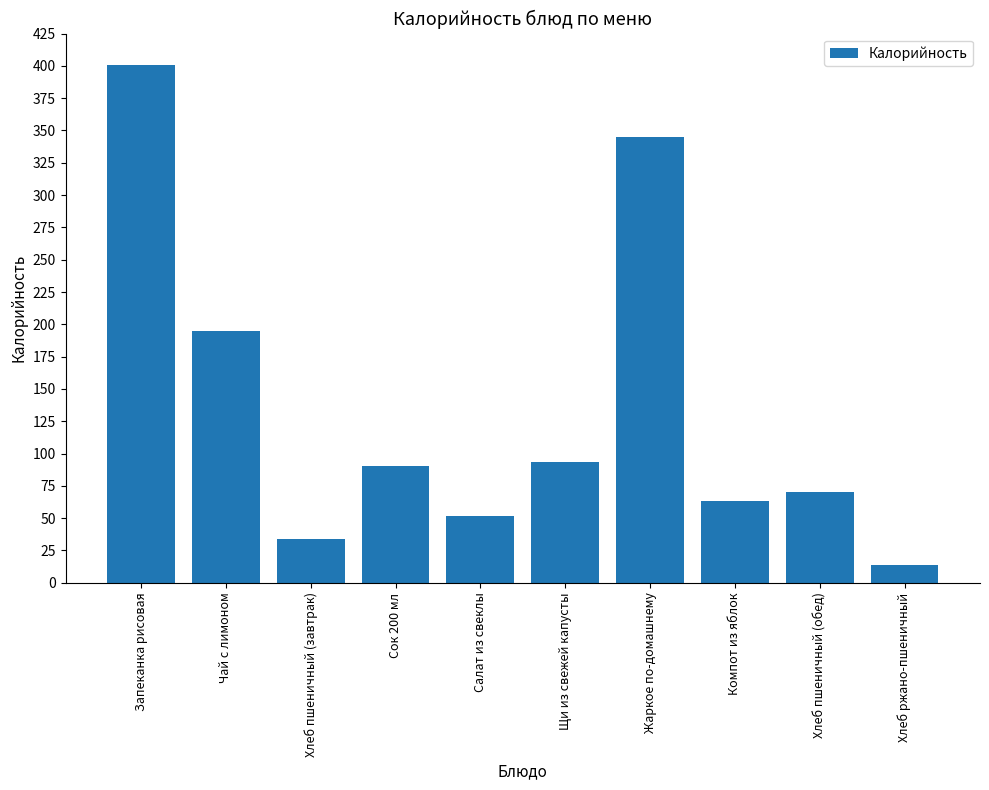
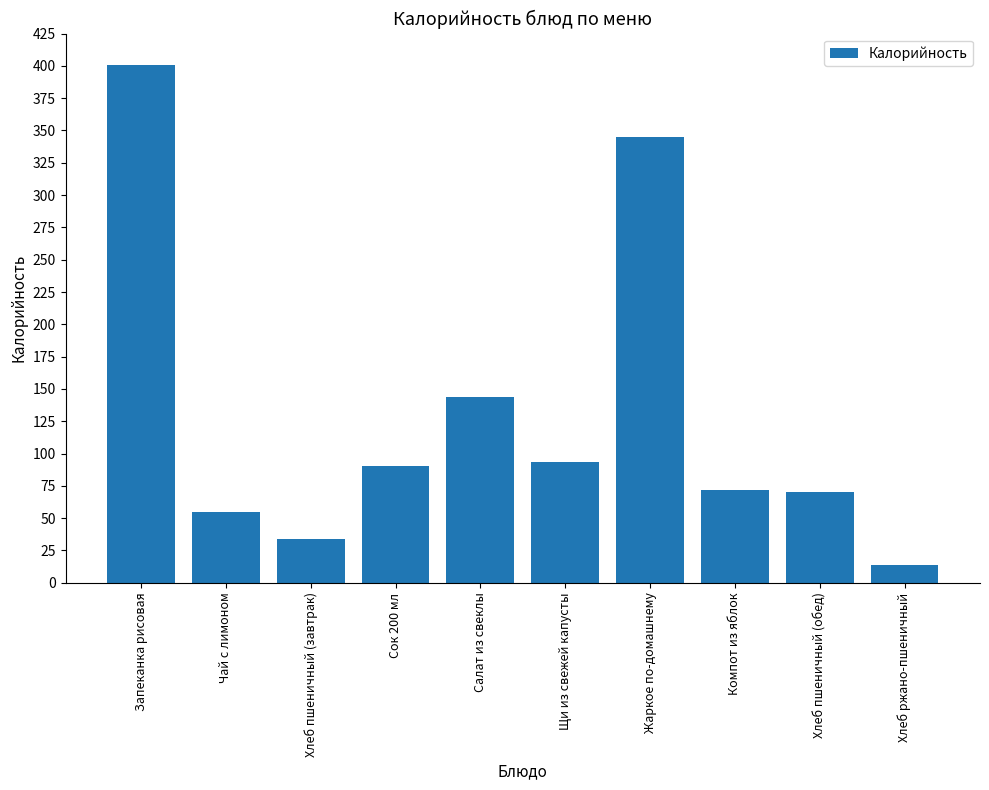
Чай с лимоном: 195 -> 55
Салат из свеклы: 51 -> 143
Компот из яблок: 64 -> 72
